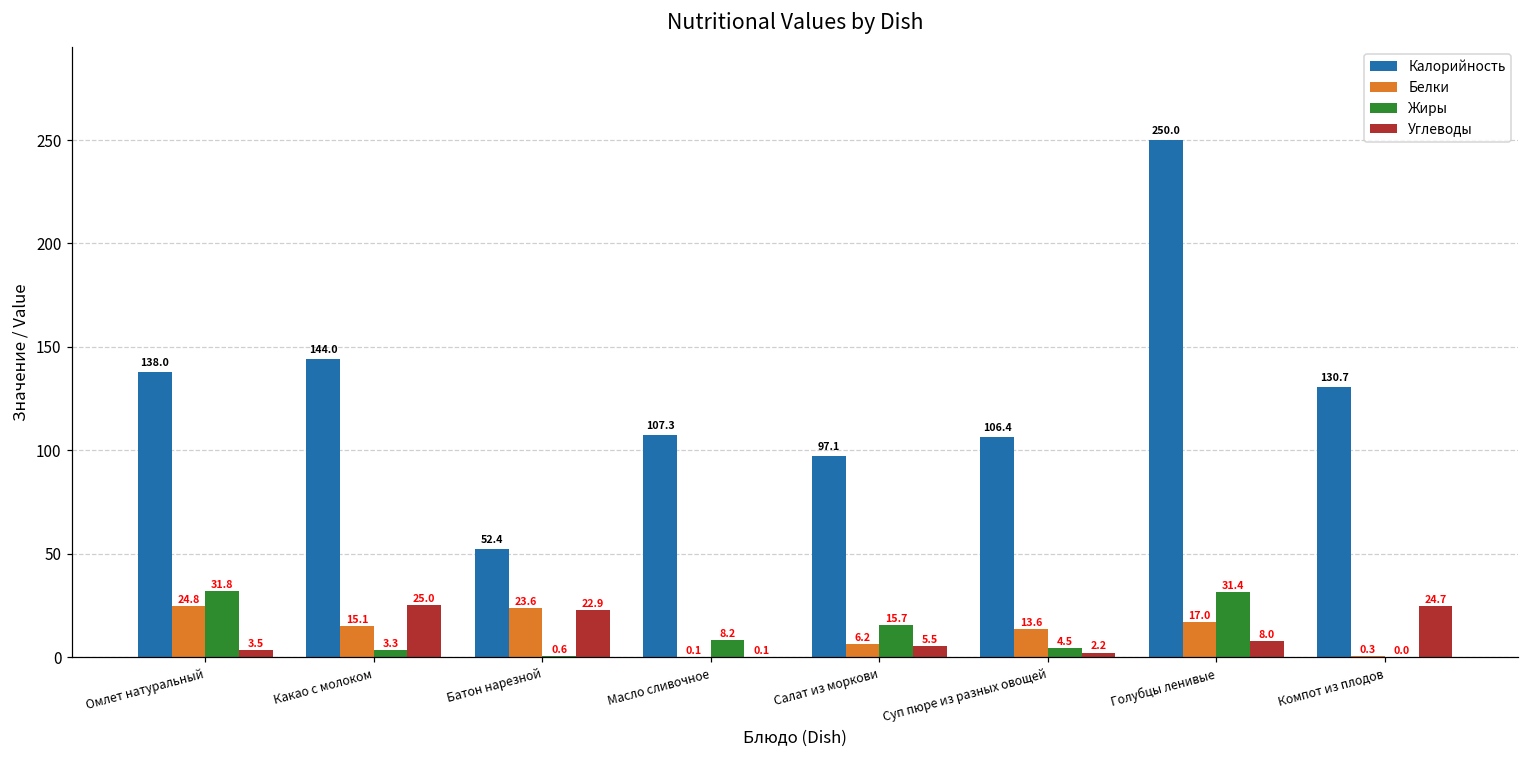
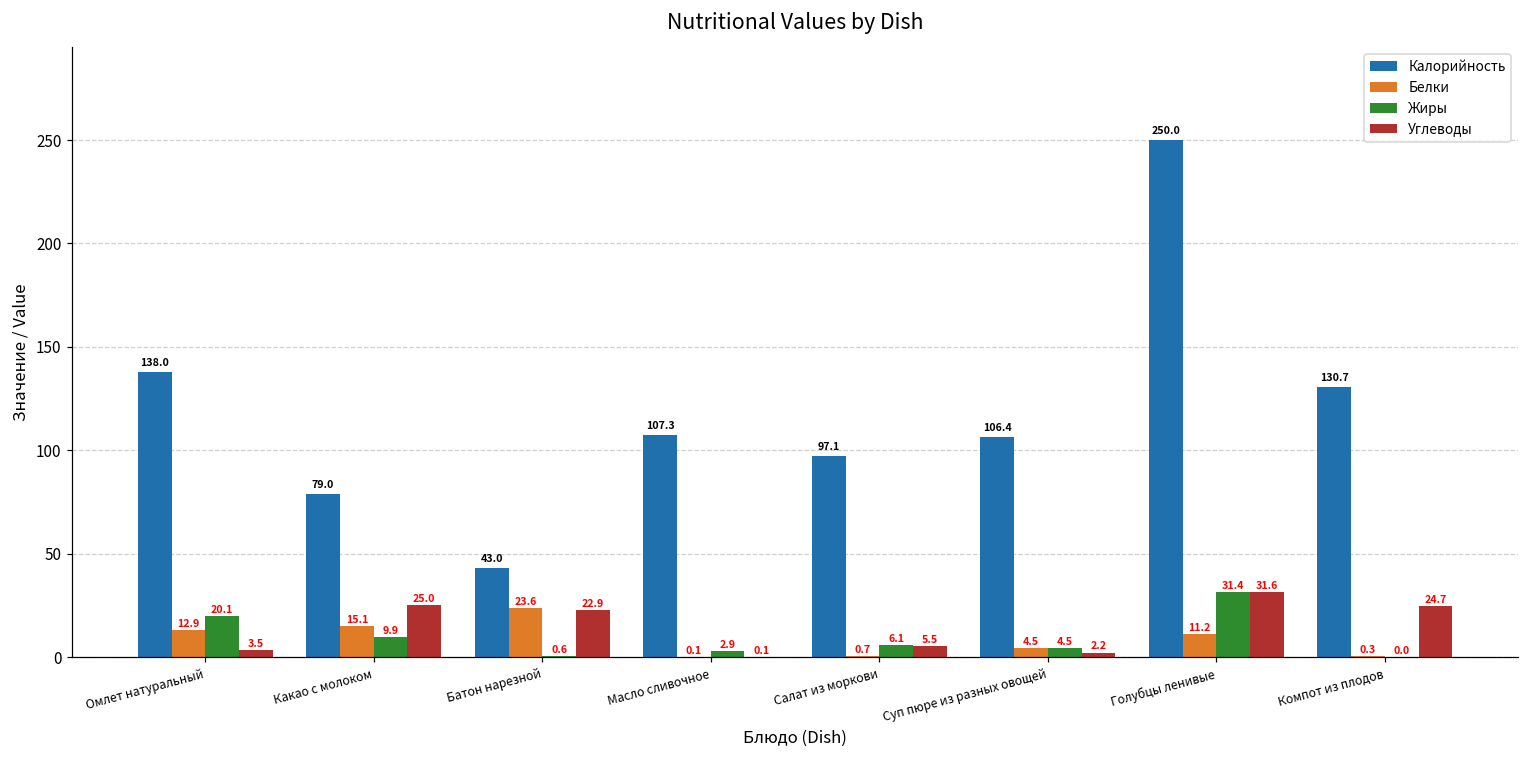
Белки, Омлет натуральный: 24.8 -> 12.9
Жиры, Омлет натуральный: 31.8 -> 20.1
Калорийность, Какао с молоком: 144.0 -> 79.0
Жиры, Какао с молоком: 3.3 -> 9.9
Калорийность, Батон нарезной: 52.4 -> 43.0
Жиры, Масло сливочное: 8.2 -> 2.9
Белки, Салат из моркови: 6.2 -> 0.7
Жиры, Салат из моркови: 15.7 -> 6.1
Белки, Суп пюре из разных овощей: 13.6 -> 4.5
Белки, Голубцы ленивые: 17.0 -> 11.2
Углеводы, Голубцы ленивые: 8.0 -> 31.6
